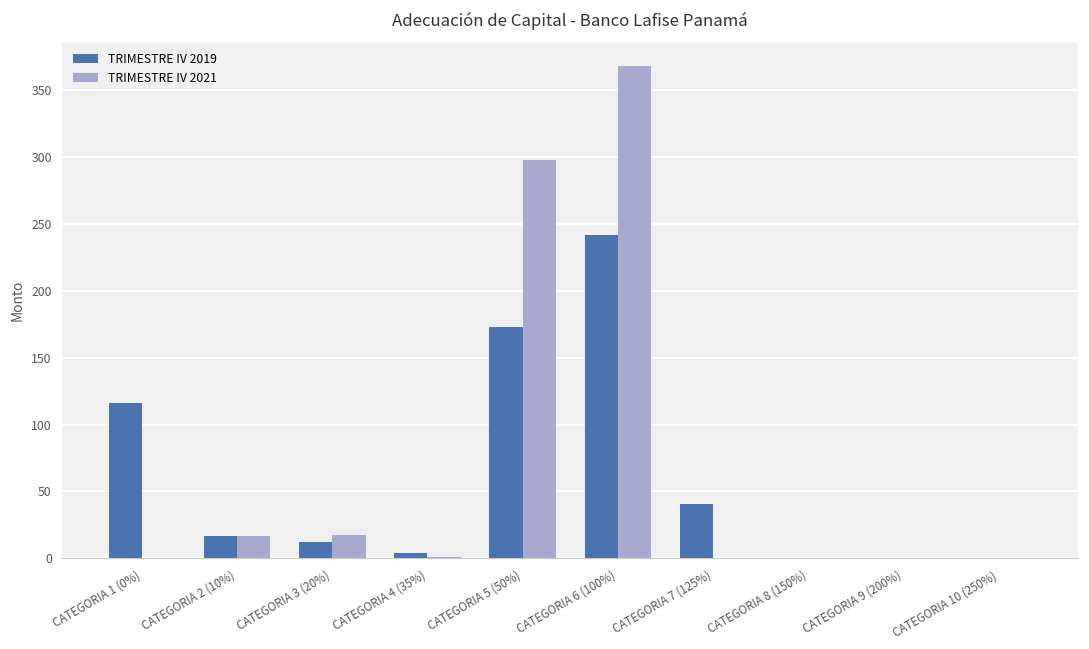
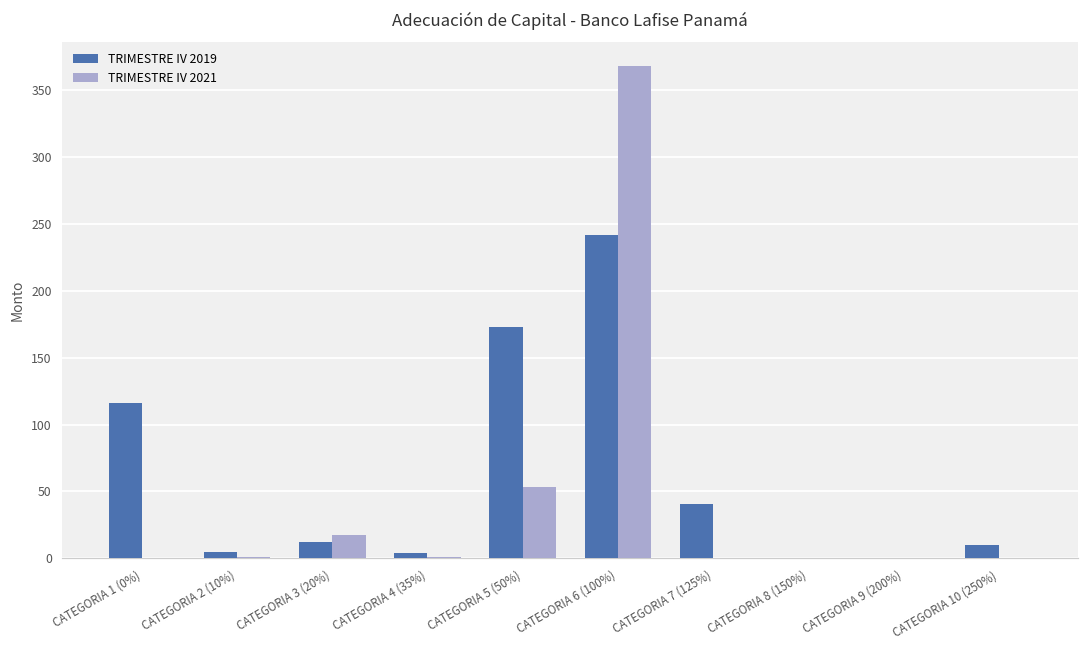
TRIMESTRE IV 2019, CATEGORIA 2 (10%): 17 -> 5
TRIMESTRE IV 2021, CATEGORIA 2 (10%): 17 -> 1
TRIMESTRE IV 2021, CATEGORIA 5 (50%): 298 -> 54
TRIMESTRE IV 2019, CATEGORIA 10 (250%): 0 -> 10
